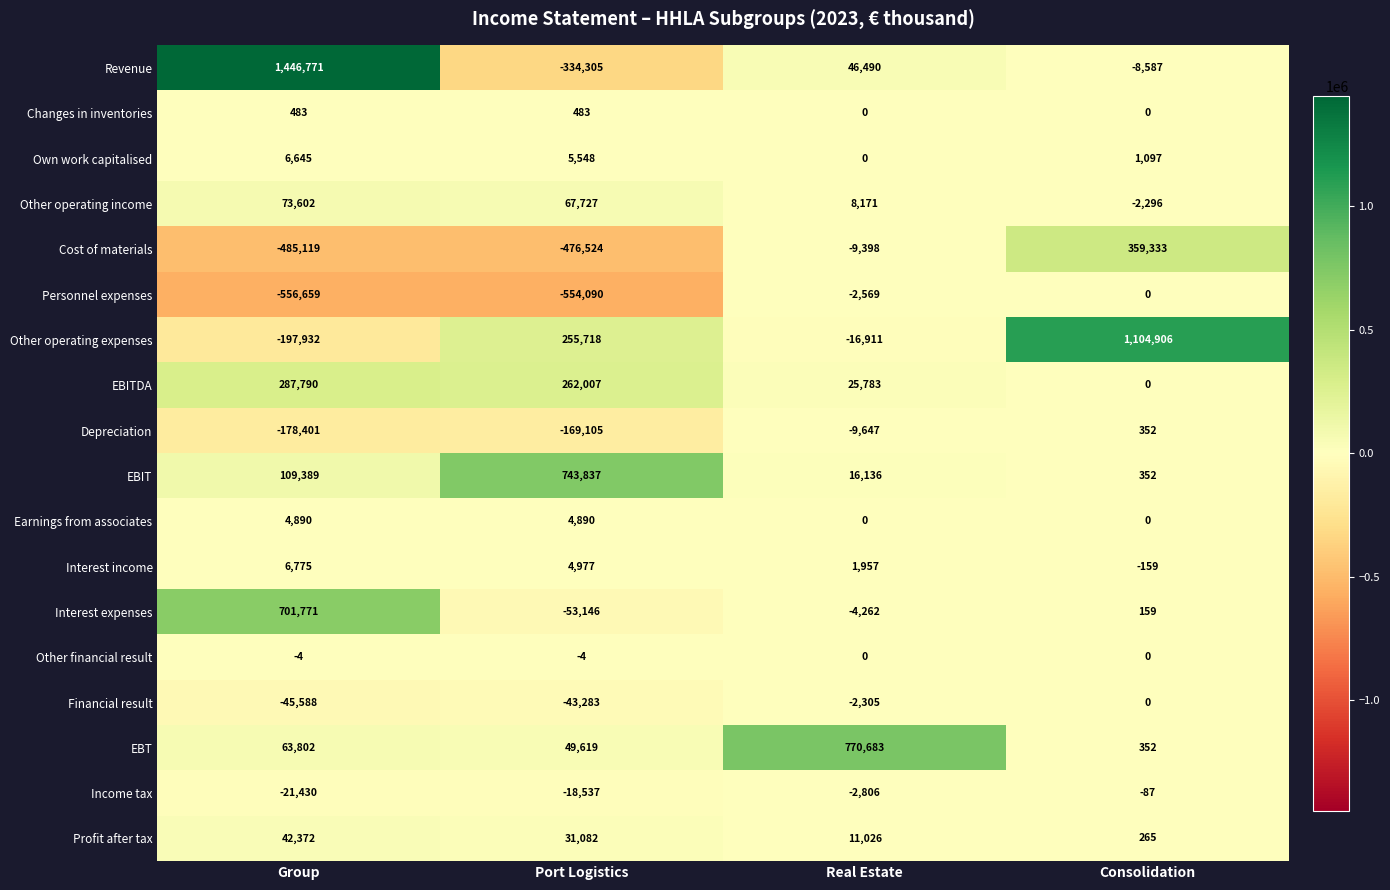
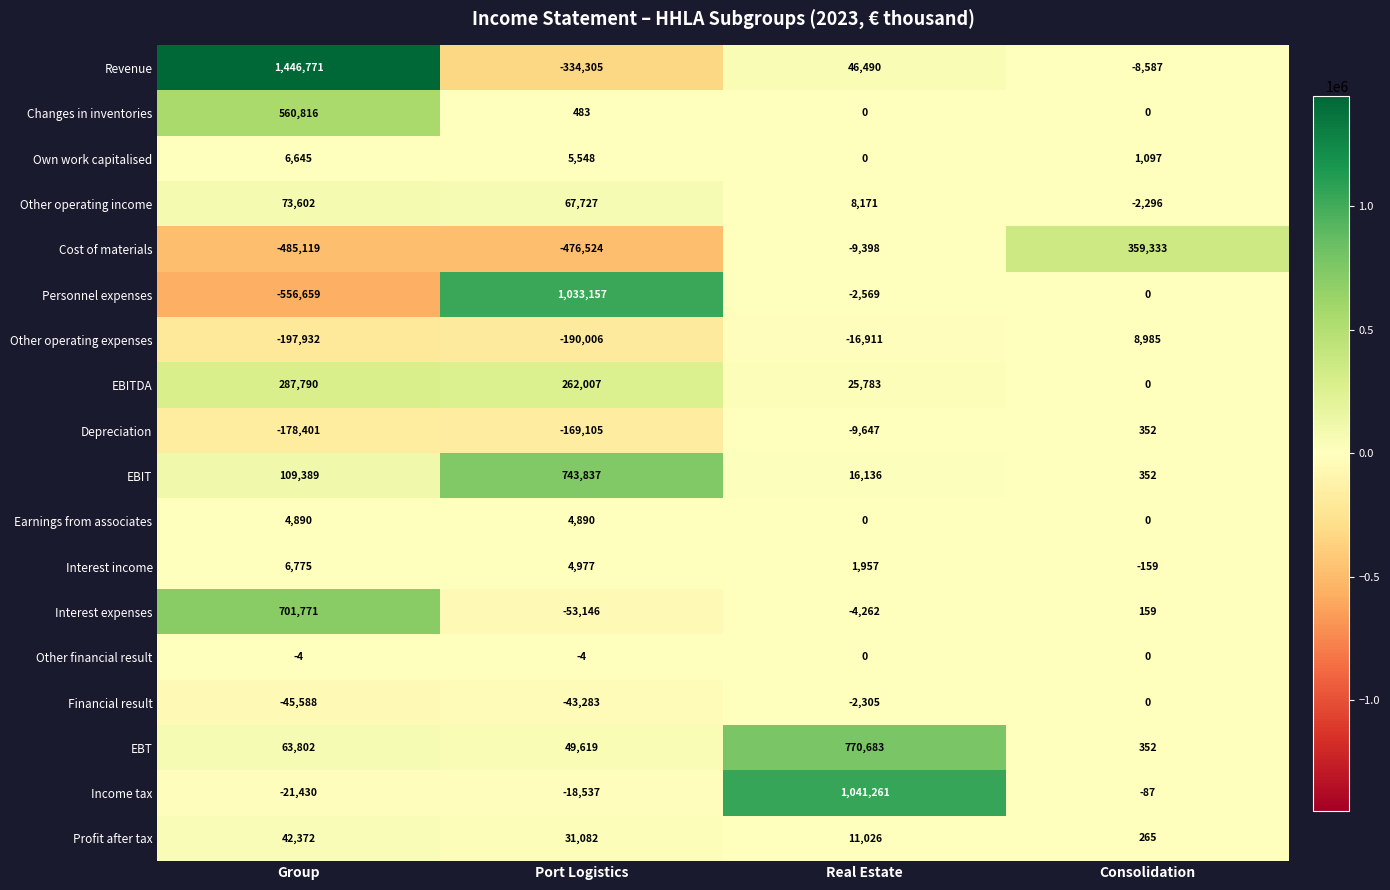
Changes in inventories, Group: 483 -> 560,816
Personnel expenses, Port Logistics: -554,090 -> 1,033,157
Other operating expenses, Port Logistics: 255,718 -> -190,006
Other operating expenses, Consolidation: 1,104,906 -> 8,985
Income tax, Real Estate: -2,806 -> 1,041,261
